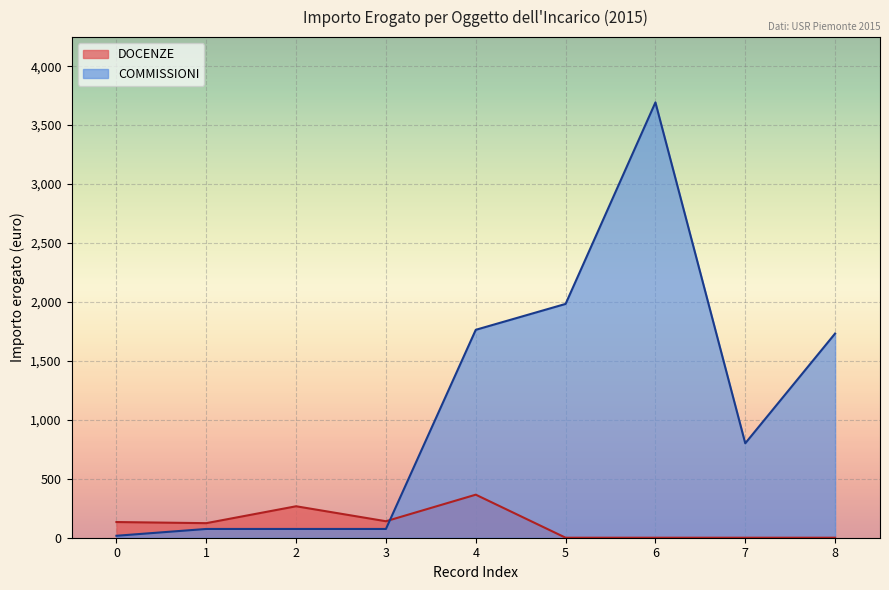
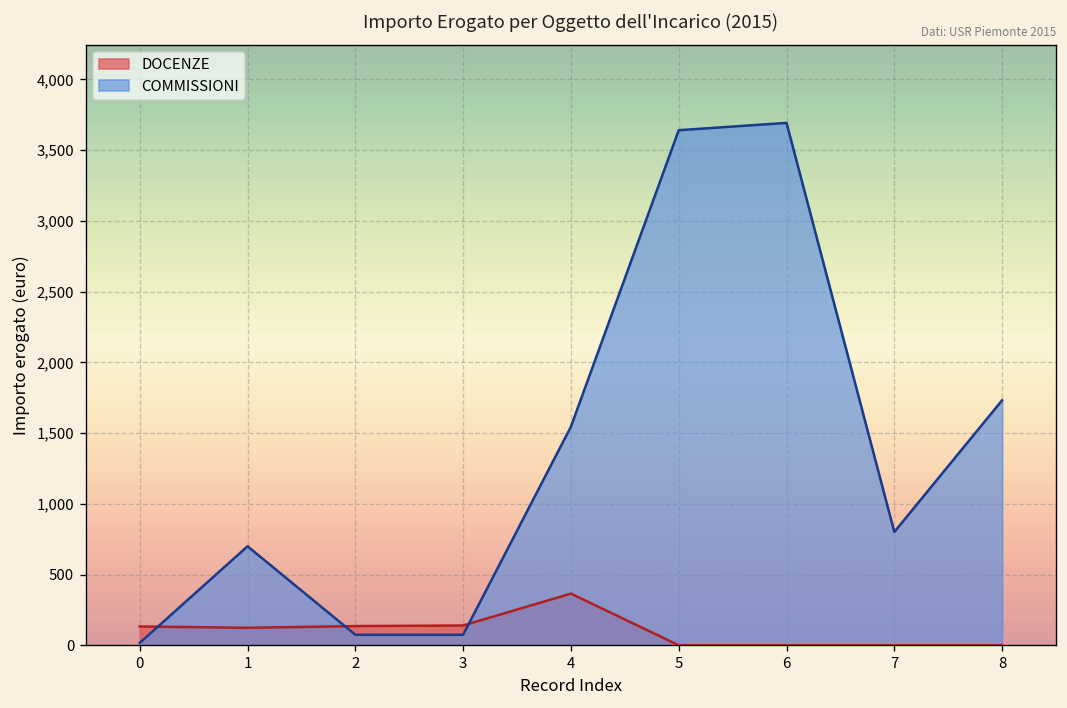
COMMISSIONI, 1: 70 -> 700
DOCENZE, 2: 270 -> 140
COMMISSIONI, 4: 1,760 -> 1,550
COMMISSIONI, 5: 1,980 -> 3,640
